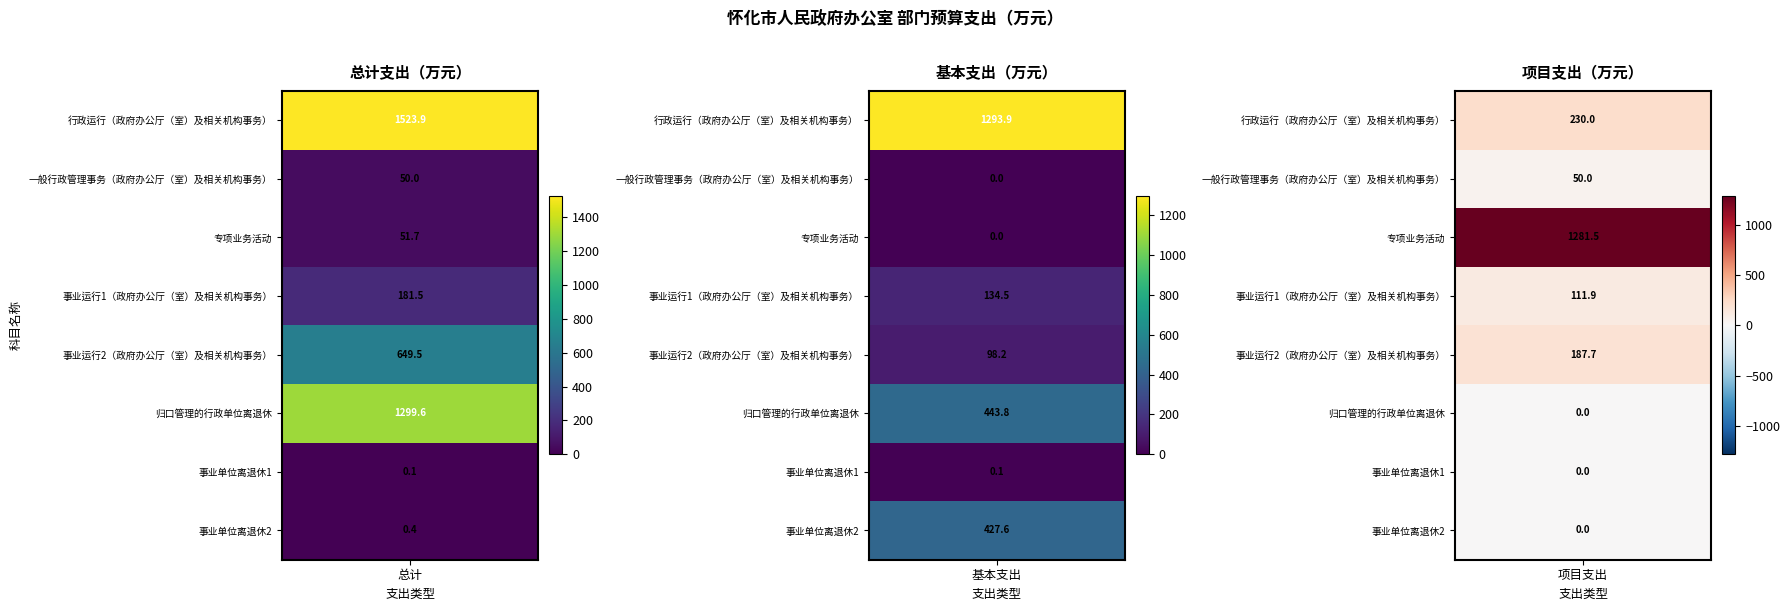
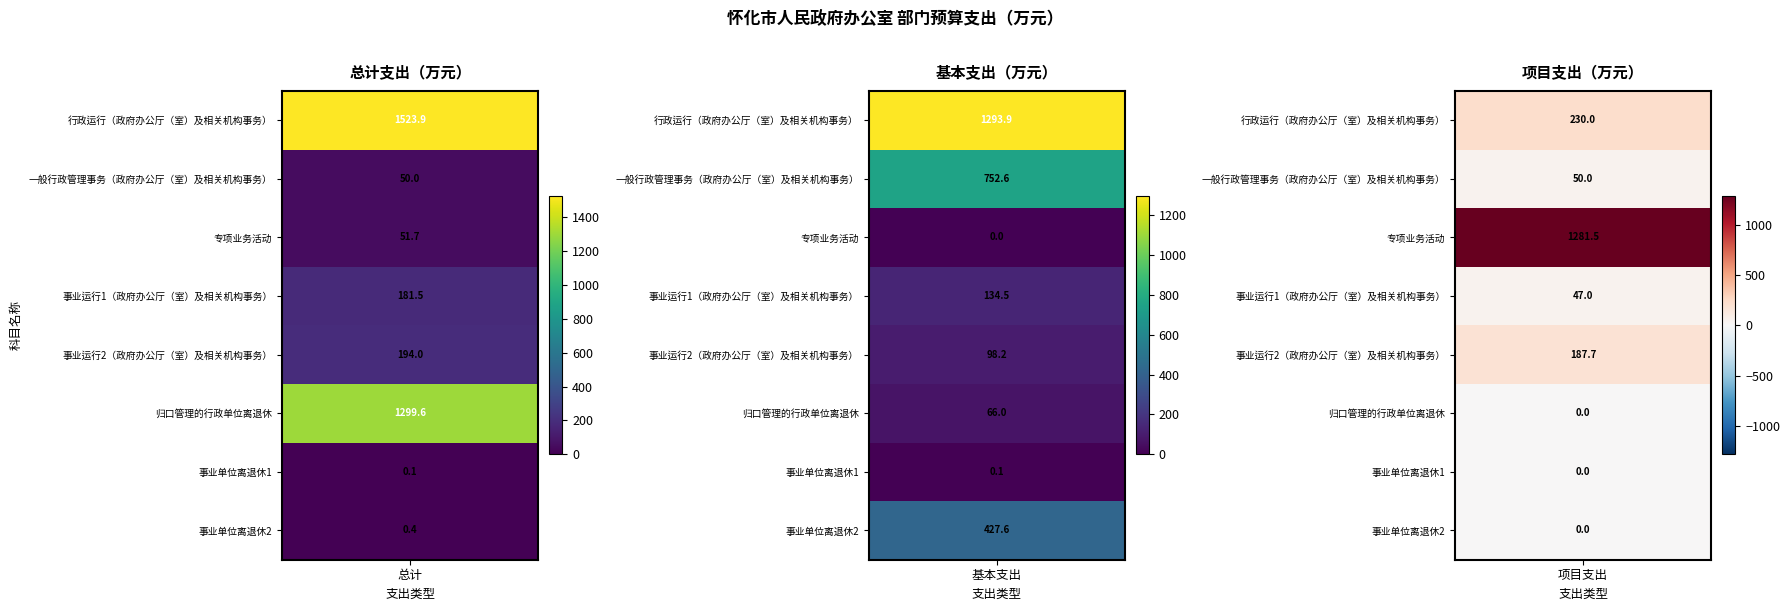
总计支出（万元）, 事业运行2（政府办公厅（室）及相关机构事务）, 总计: 649.5 -> 194.0
基本支出（万元）, 一般行政管理事务（政府办公厅（室）及相关机构事务）, 基本支出: 0.0 -> 752.6
基本支出（万元）, 归口管理的行政单位离退休, 基本支出: 443.8 -> 66.0
项目支出（万元）, 事业运行1（政府办公厅（室）及相关机构事务）, 项目支出: 111.9 -> 47.0
